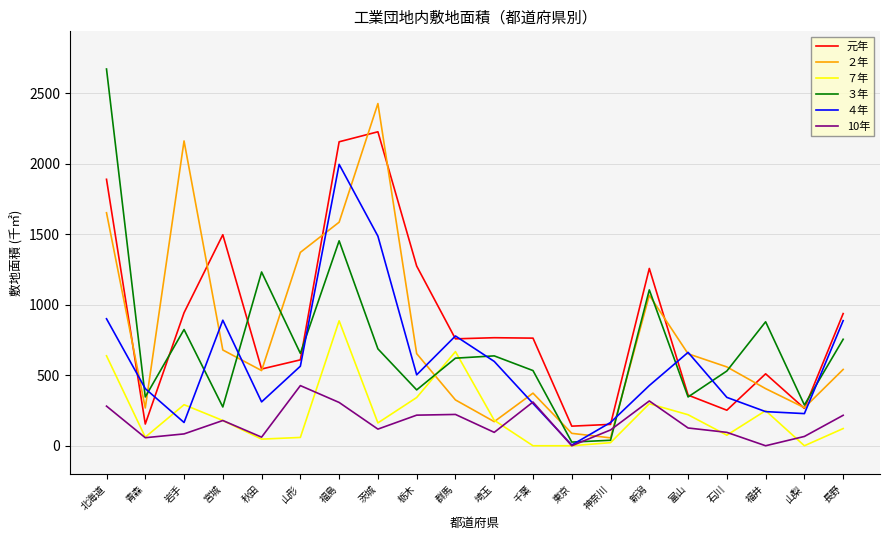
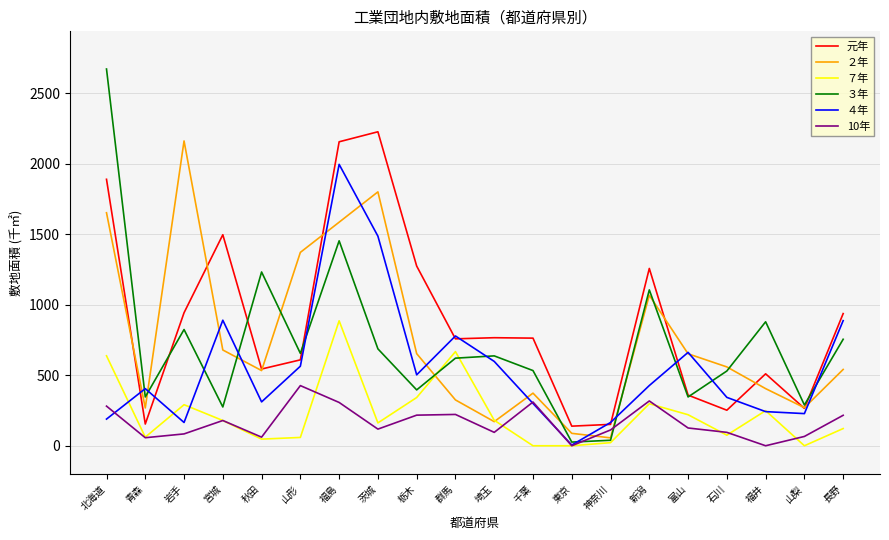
４年, 北海道: 900 -> 190
２年, 茨城: 2430 -> 1800
